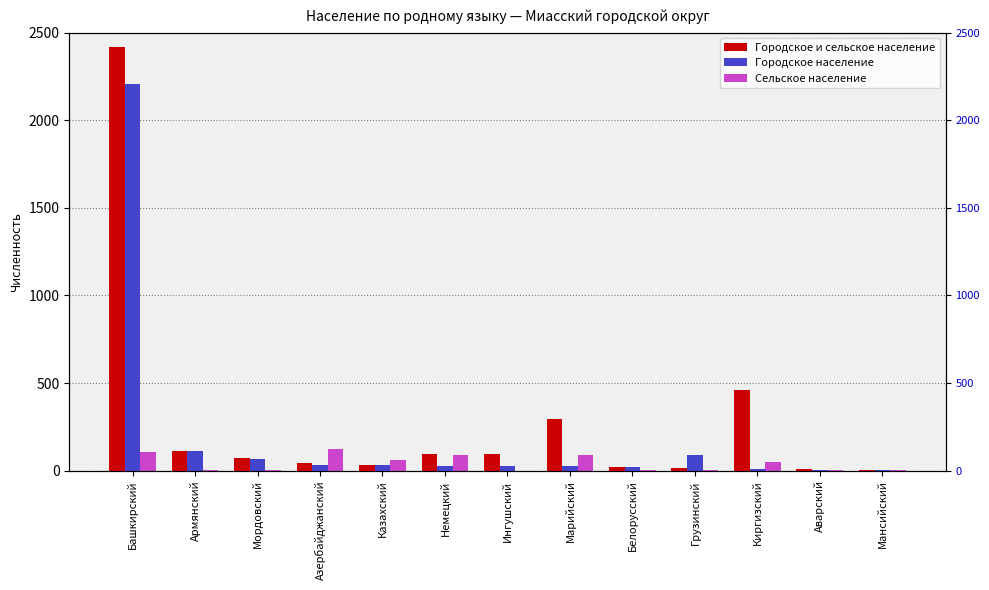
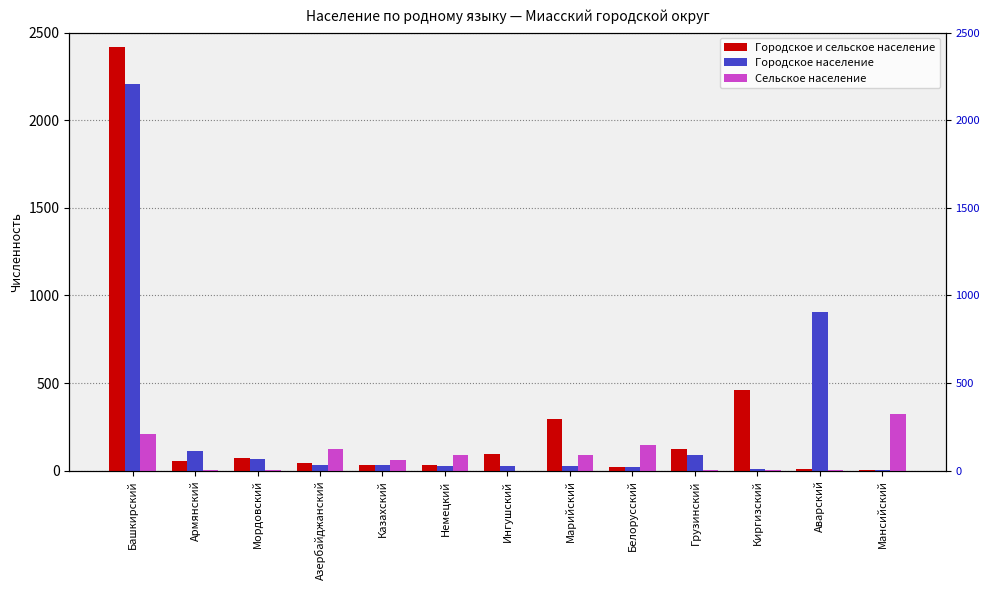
Сельское население, Башкирский: 110 -> 210
Городское и сельское население, Армянский: 120 -> 50
Городское и сельское население, Немецкий: 100 -> 30
Сельское население, Белорусский: 0 -> 150
Городское и сельское население, Грузинский: 20 -> 120
Сельское население, Киргизский: 50 -> 0
Городское население, Аварский: 10 -> 900
Сельское население, Мансийский: 0 -> 330
